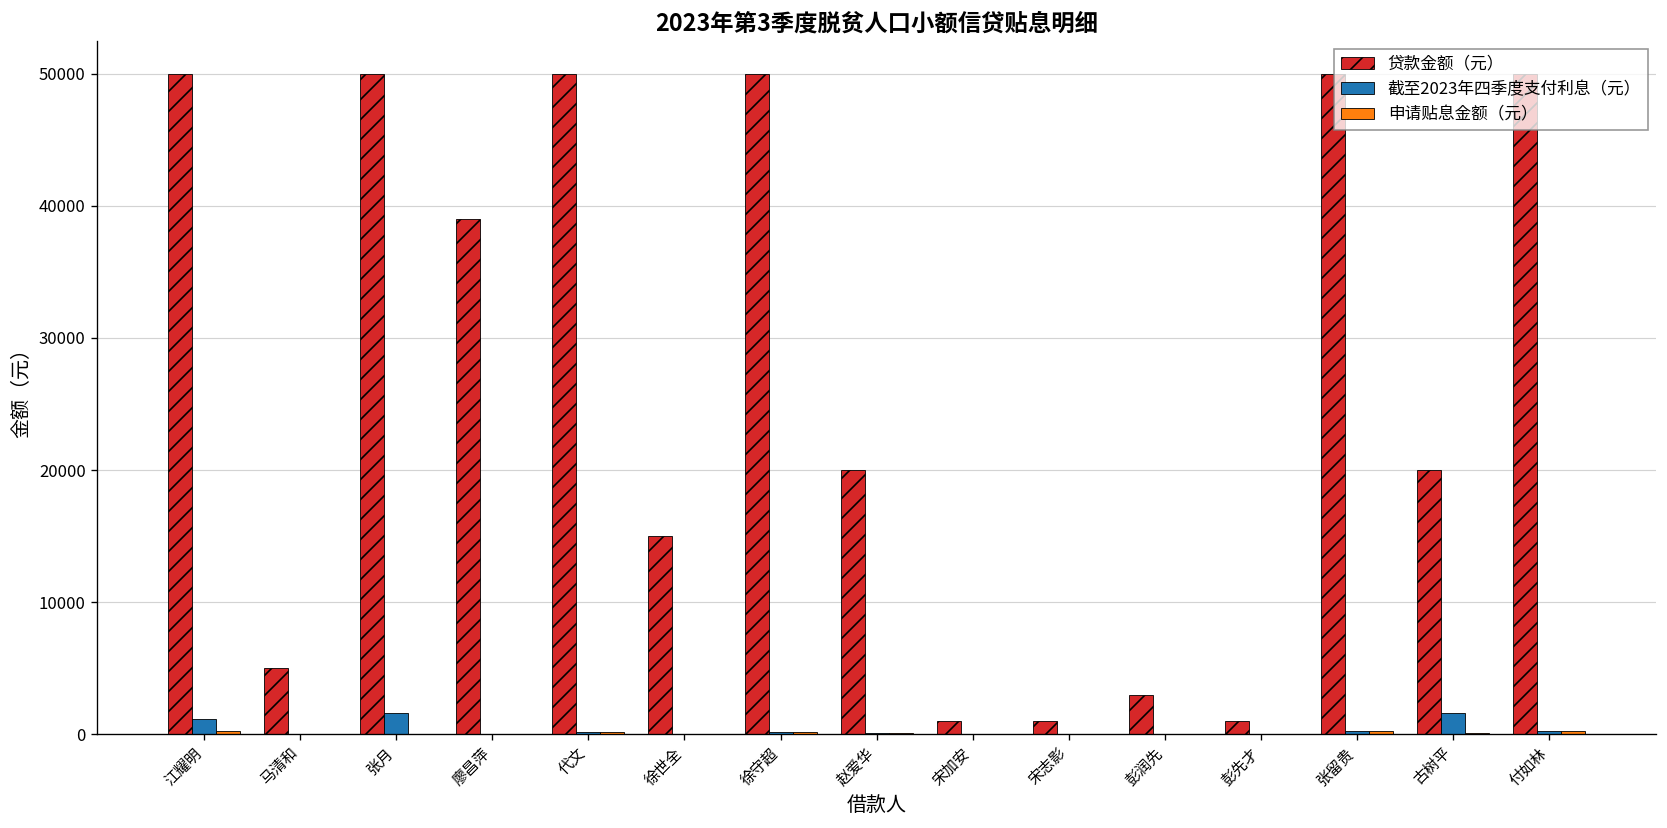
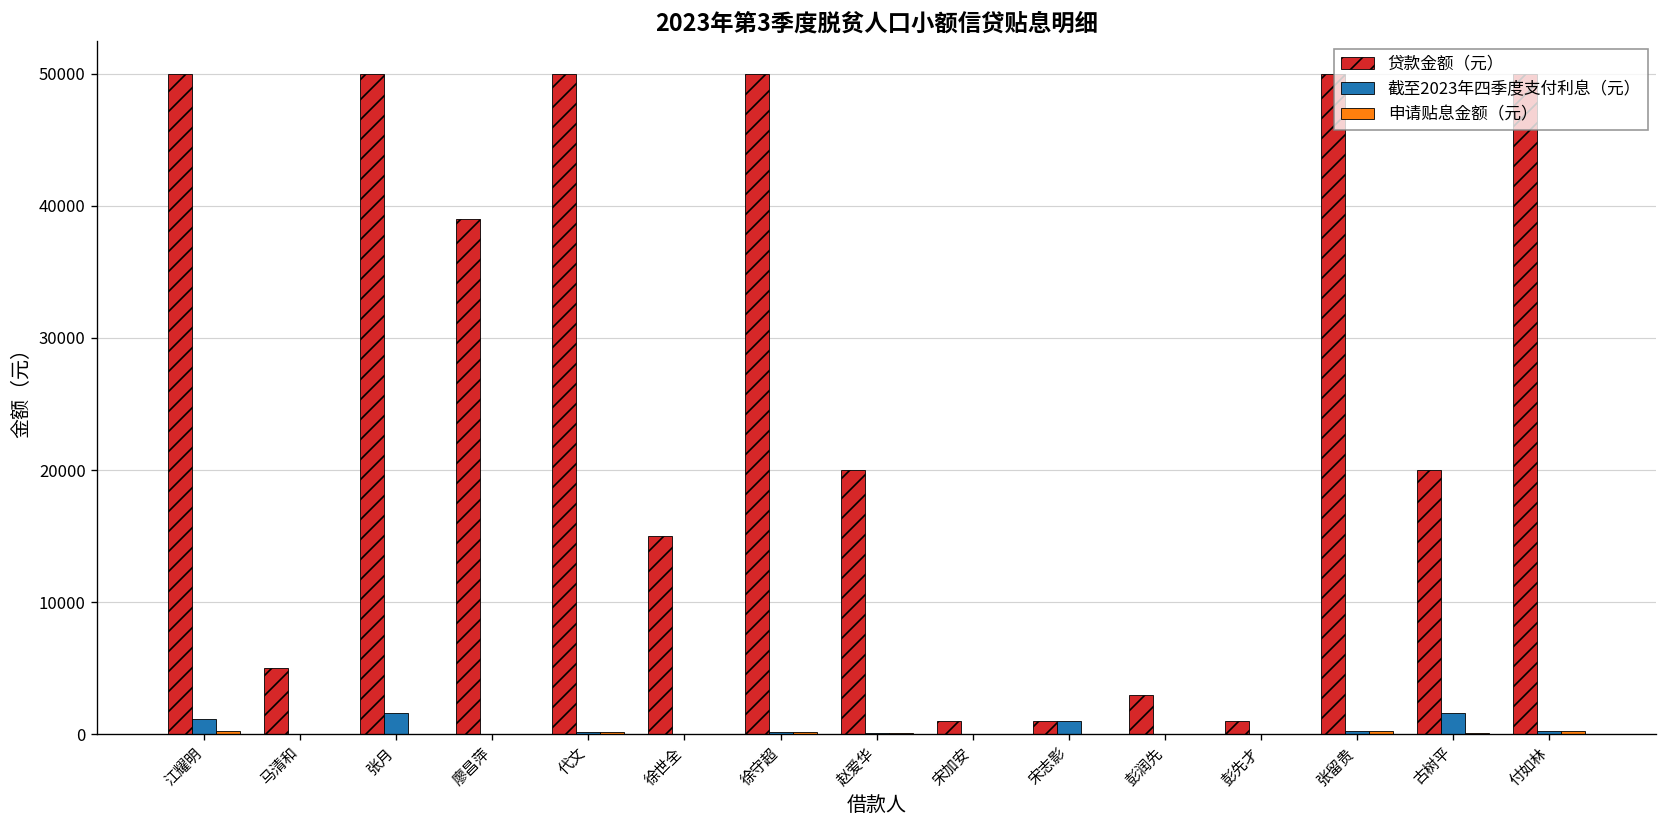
截至2023年四季度支付利息（元）, 宋志影: 0 -> 1000
